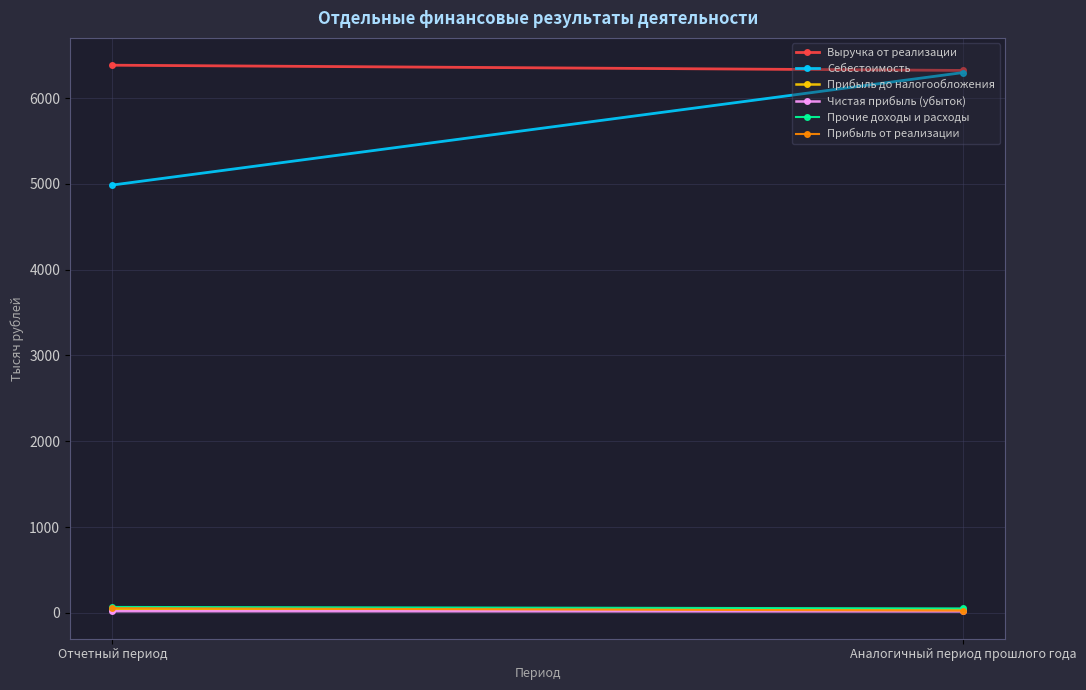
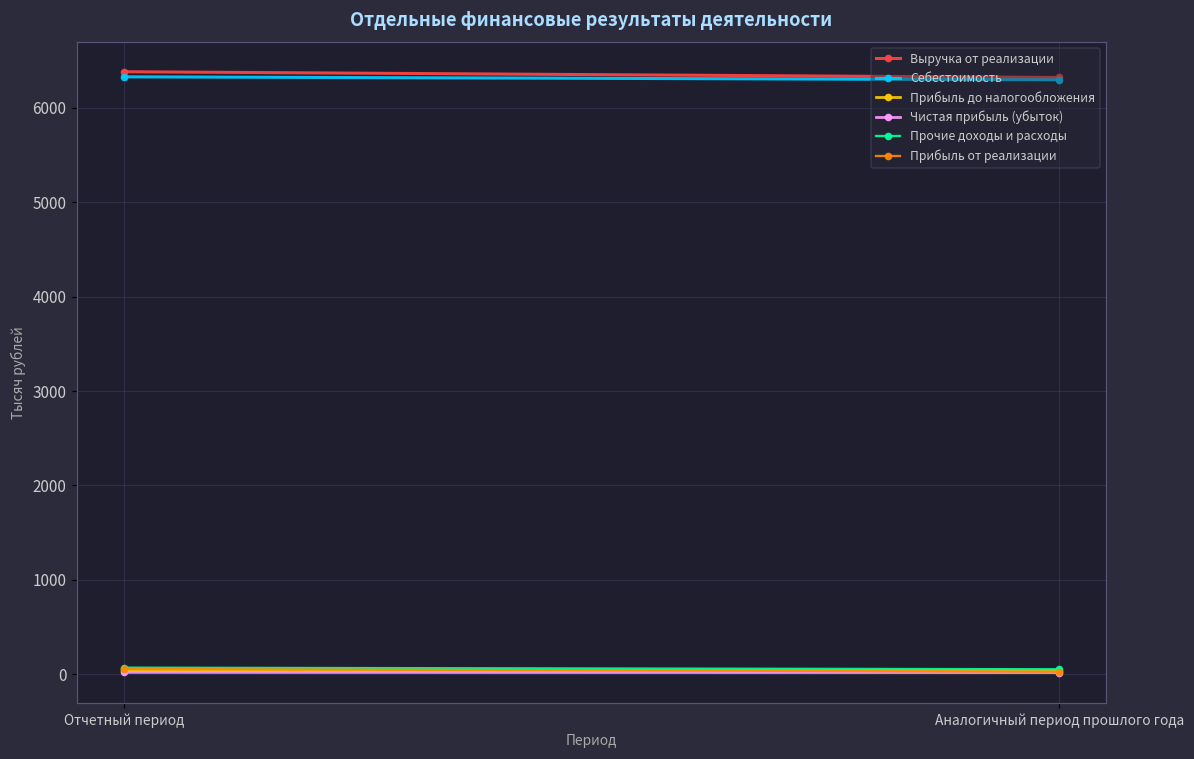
Себестоимость, Отчетный период: 5000 -> 6300
